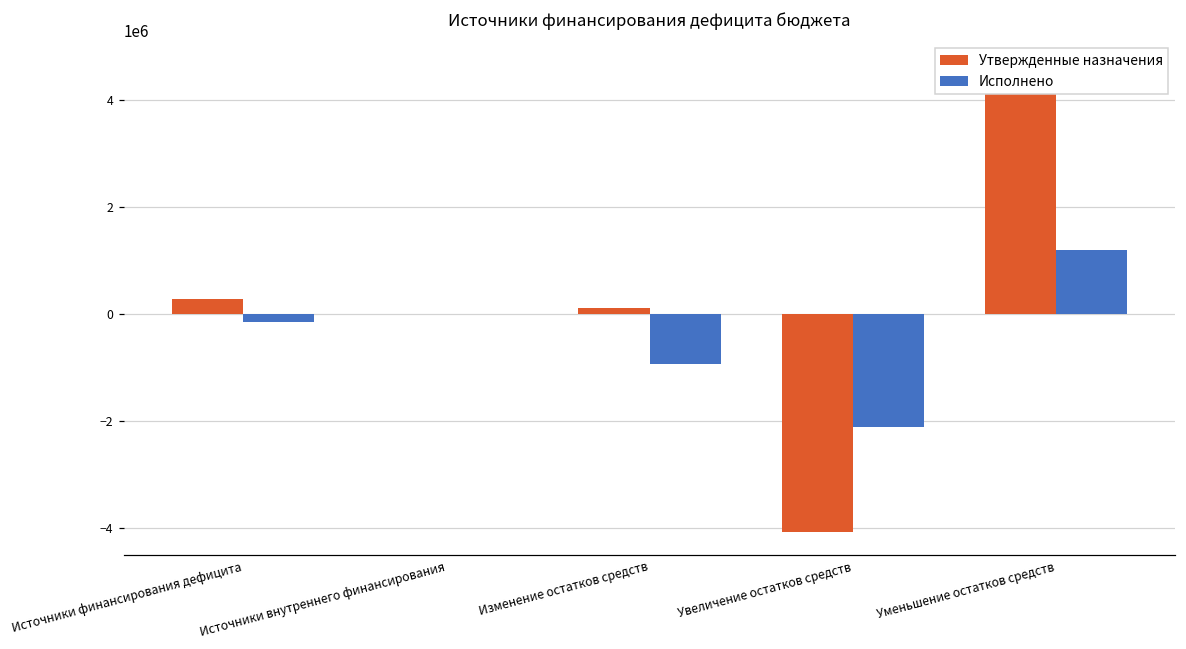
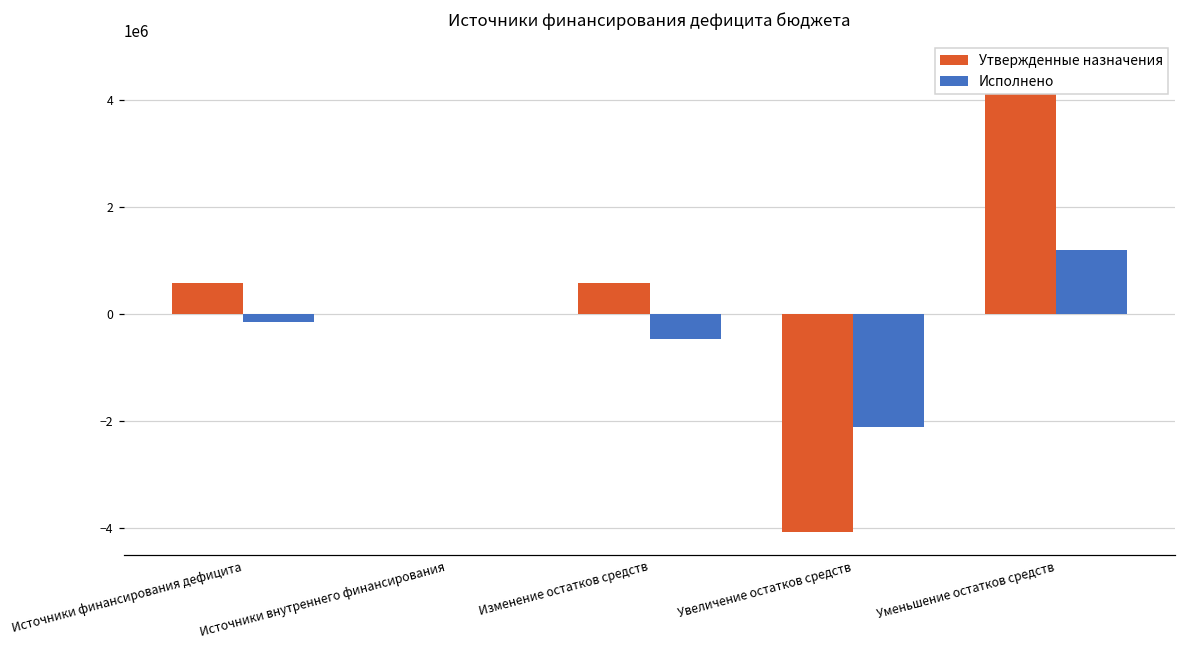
Утвержденные назначения, Источники финансирования дефицита: 300000 -> 600000
Утвержденные назначения, Изменение остатков средств: 100000 -> 600000
Исполнено, Изменение остатков средств: -900000 -> -500000
